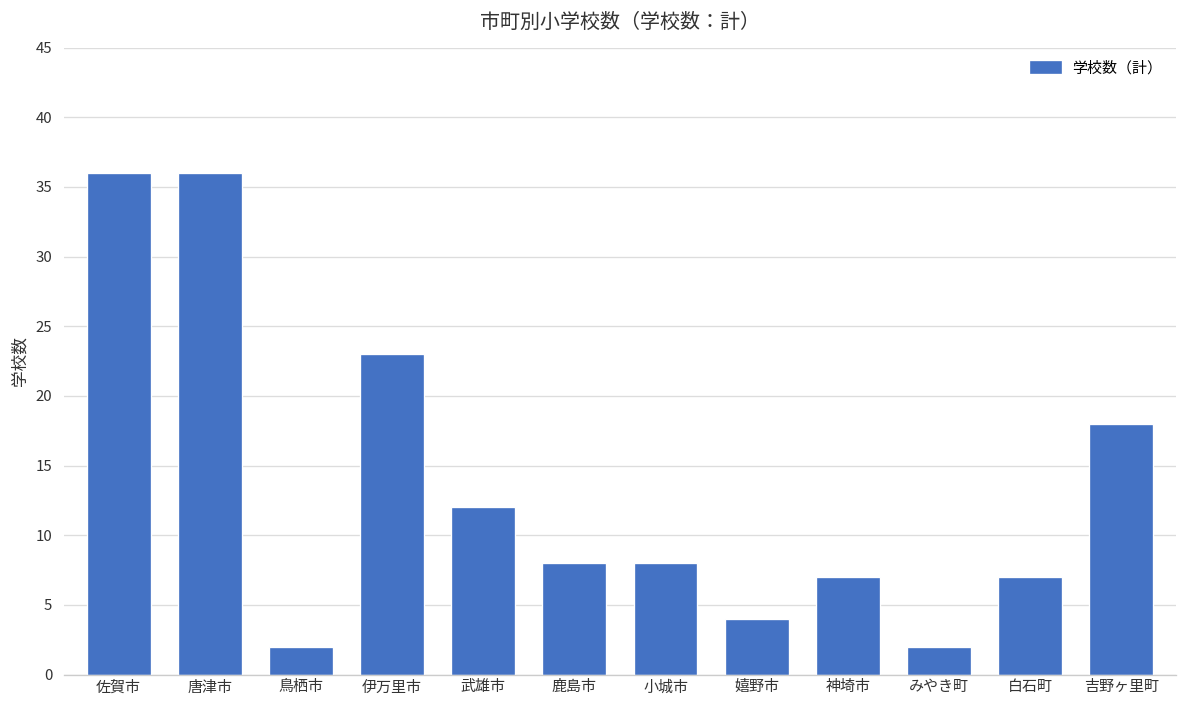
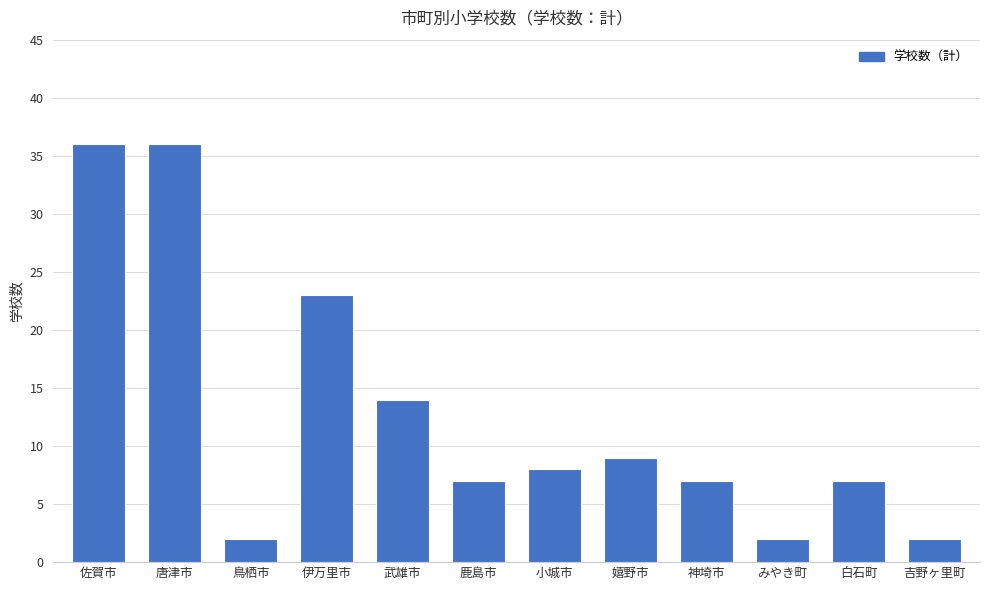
武雄市: 12 -> 14
鹿島市: 8 -> 7
嬉野市: 4 -> 9
吉野ヶ里町: 18 -> 2
